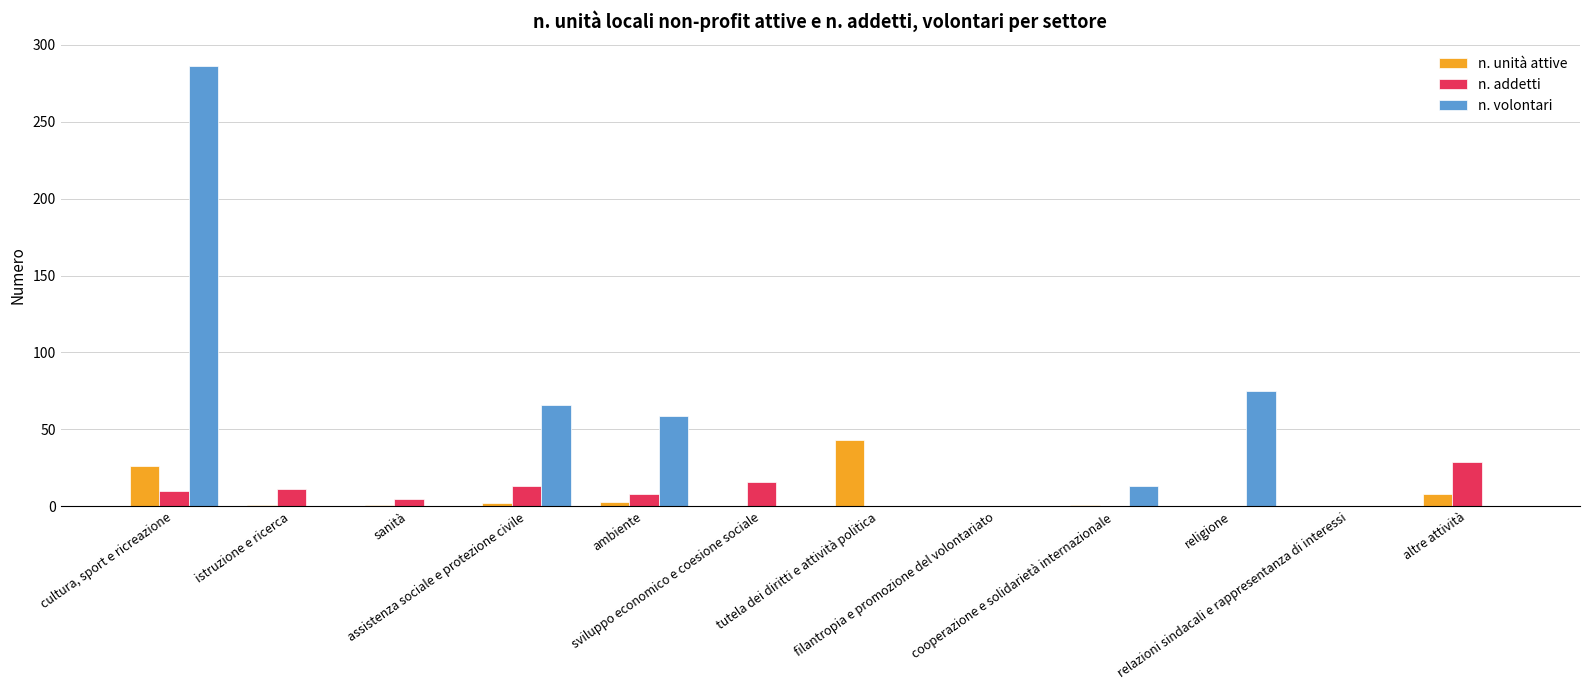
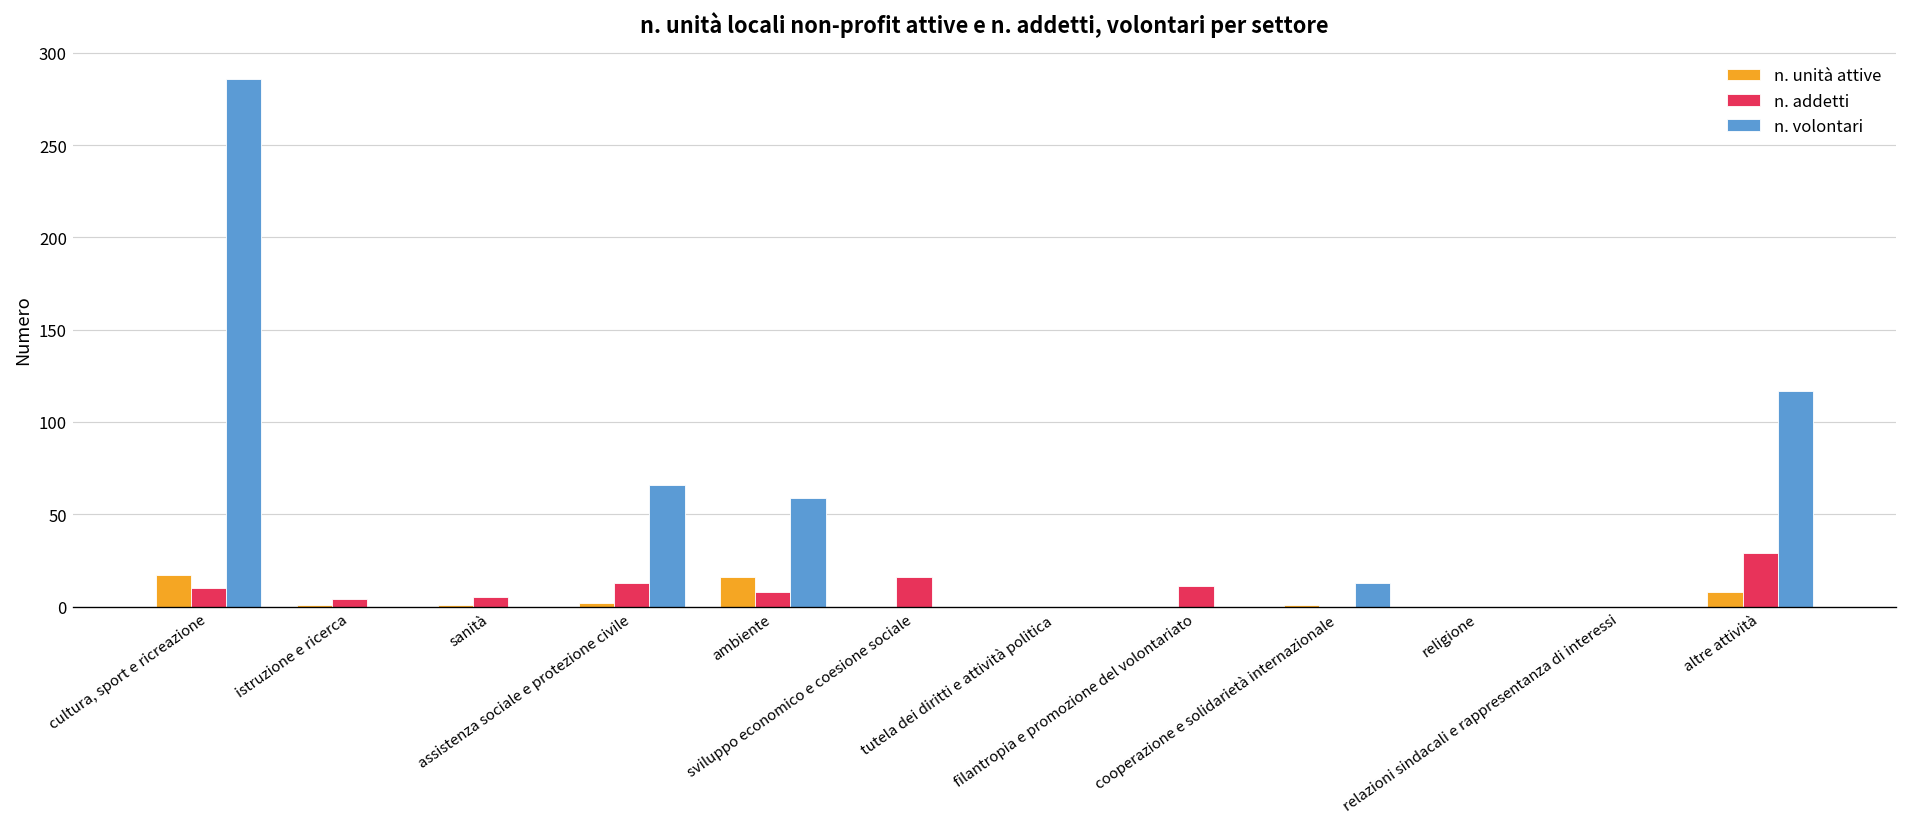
n. unità attive, cultura, sport e ricreazione: 26 -> 17
n. addetti, istruzione e ricerca: 11 -> 4
n. unità attive, ambiente: 3 -> 16
n. unità attive, tutela dei diritti e attività politica: 43 -> 0
n. addetti, filantropia e promozione del volontariato: 0 -> 11
n. volontari, religione: 75 -> 0
n. volontari, altre attività: 0 -> 117
